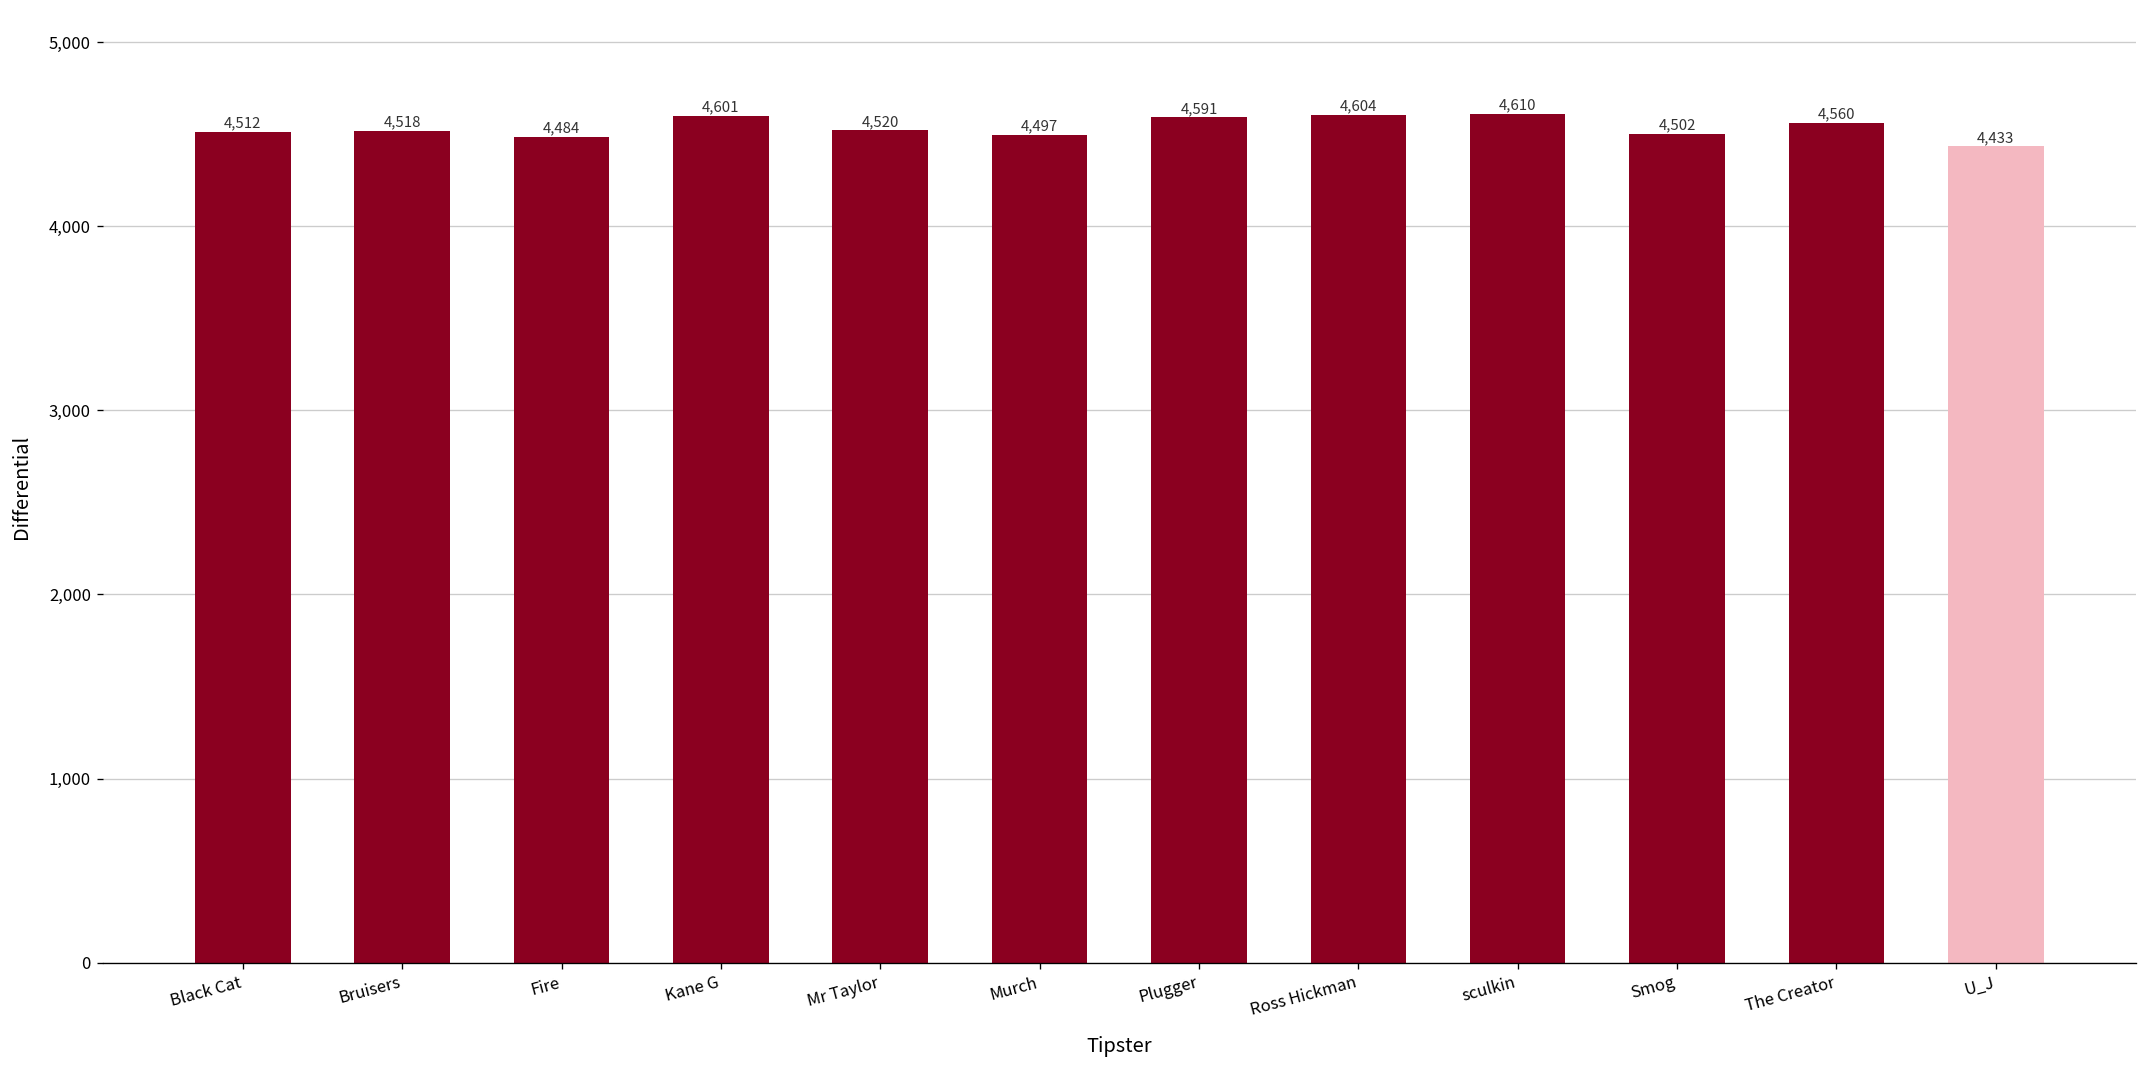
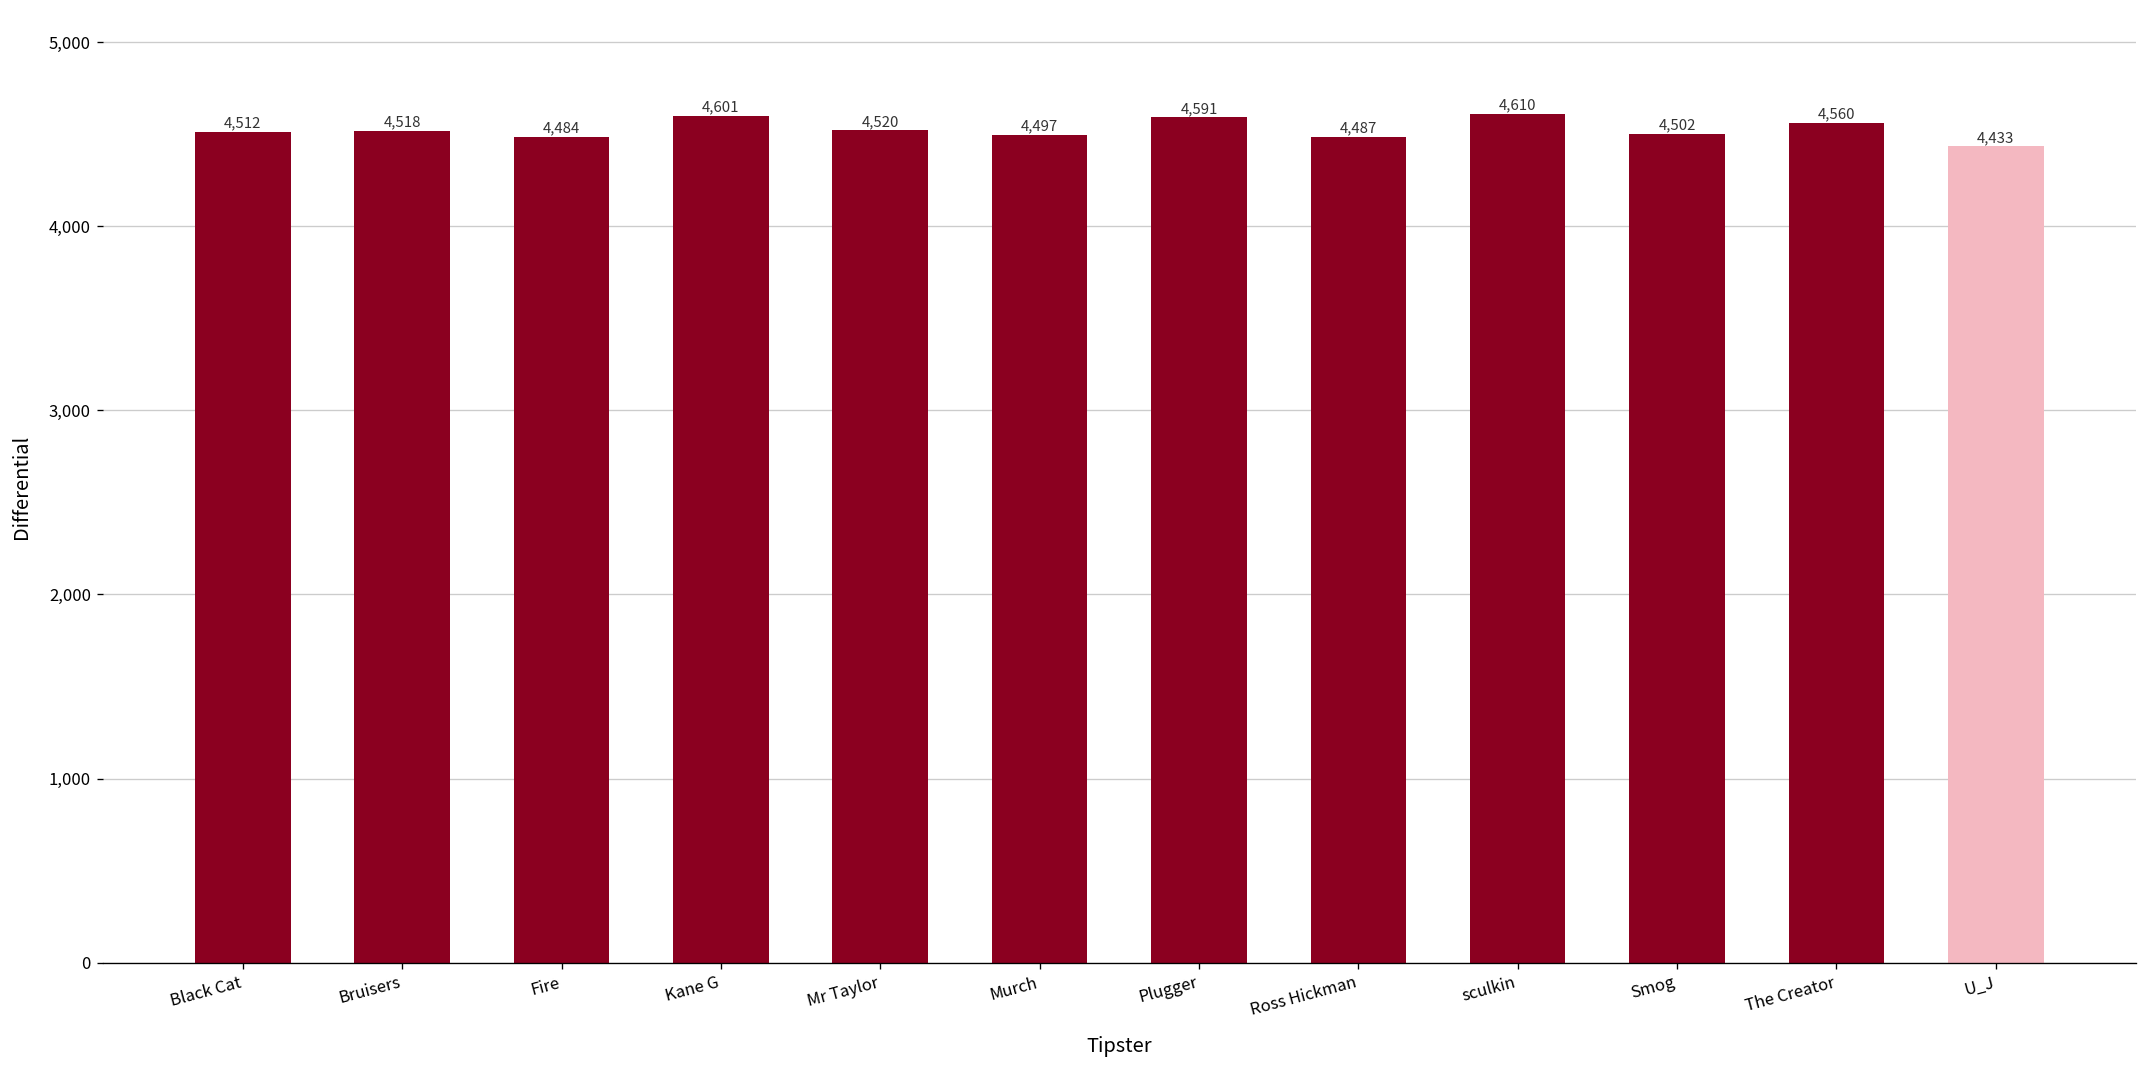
Ross Hickman: 4,604 -> 4,487
